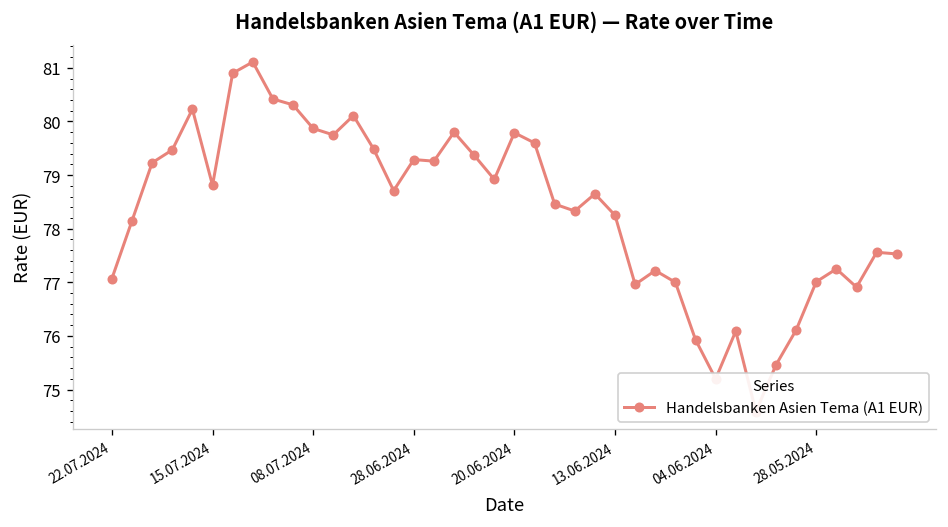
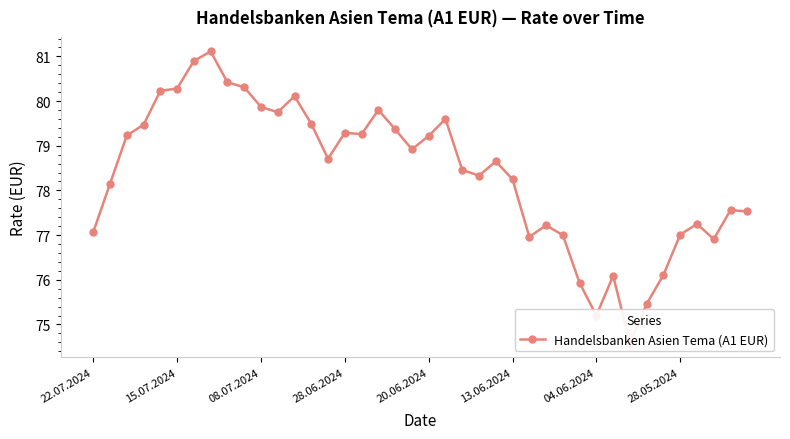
15.07.2024: 78.8 -> 80.3
20.06.2024: 79.8 -> 79.2
